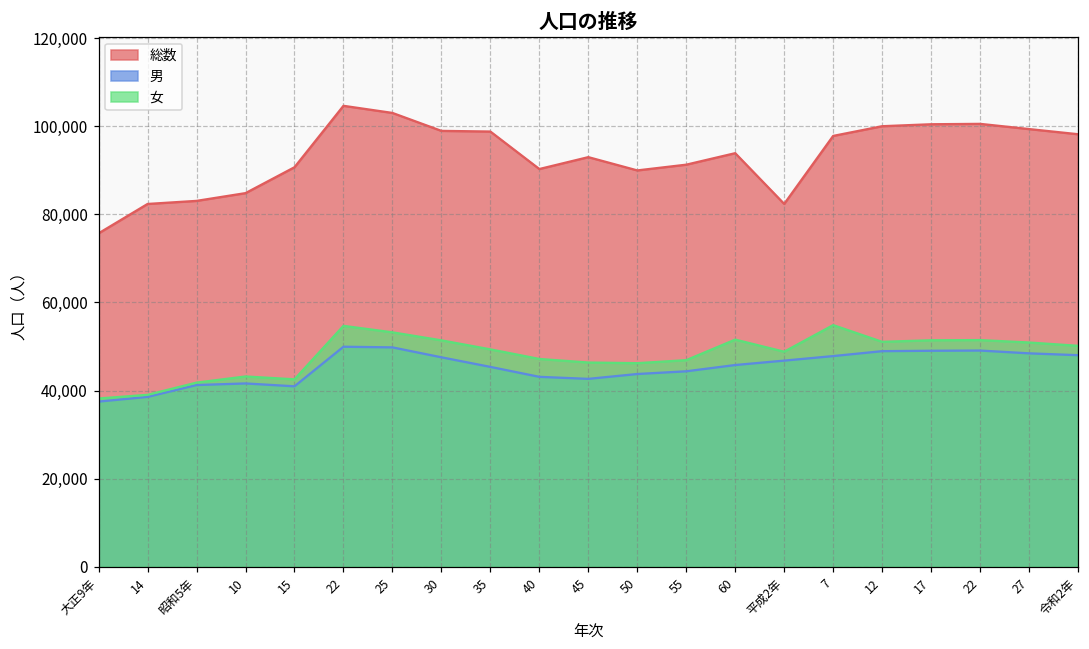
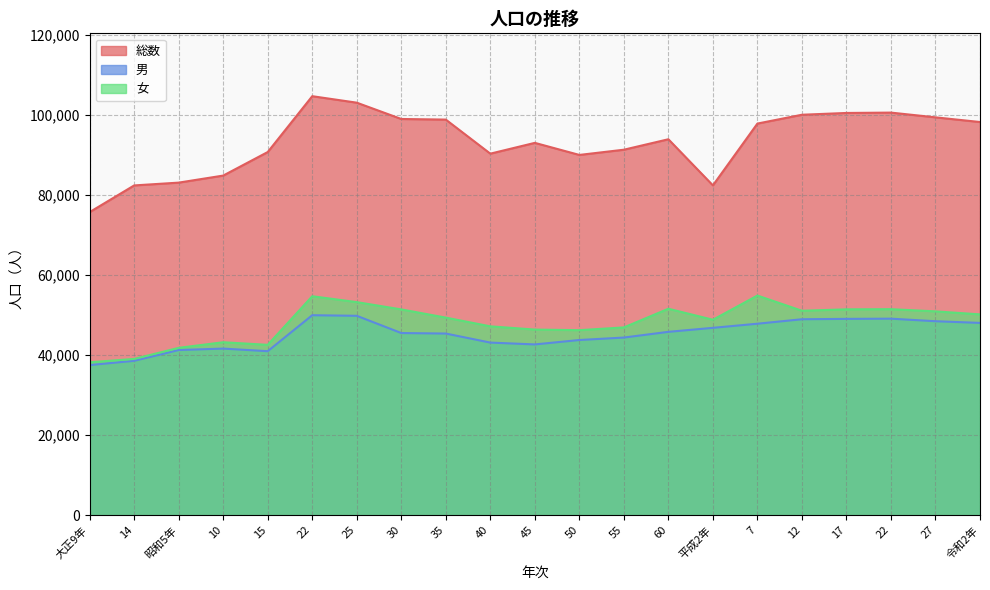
男, 30: 48,000 -> 46,000
